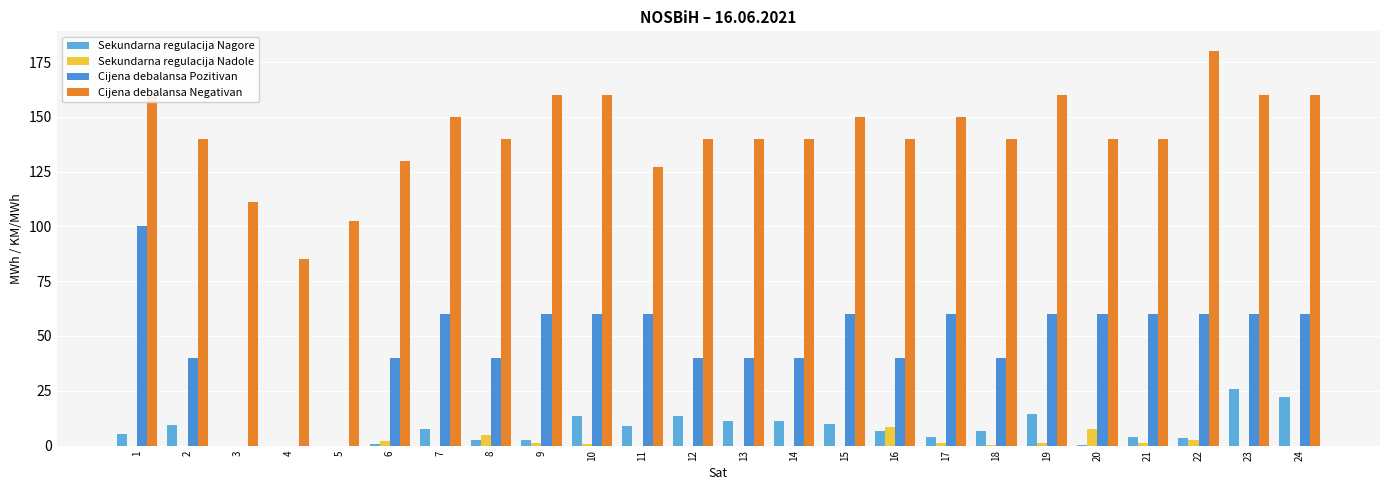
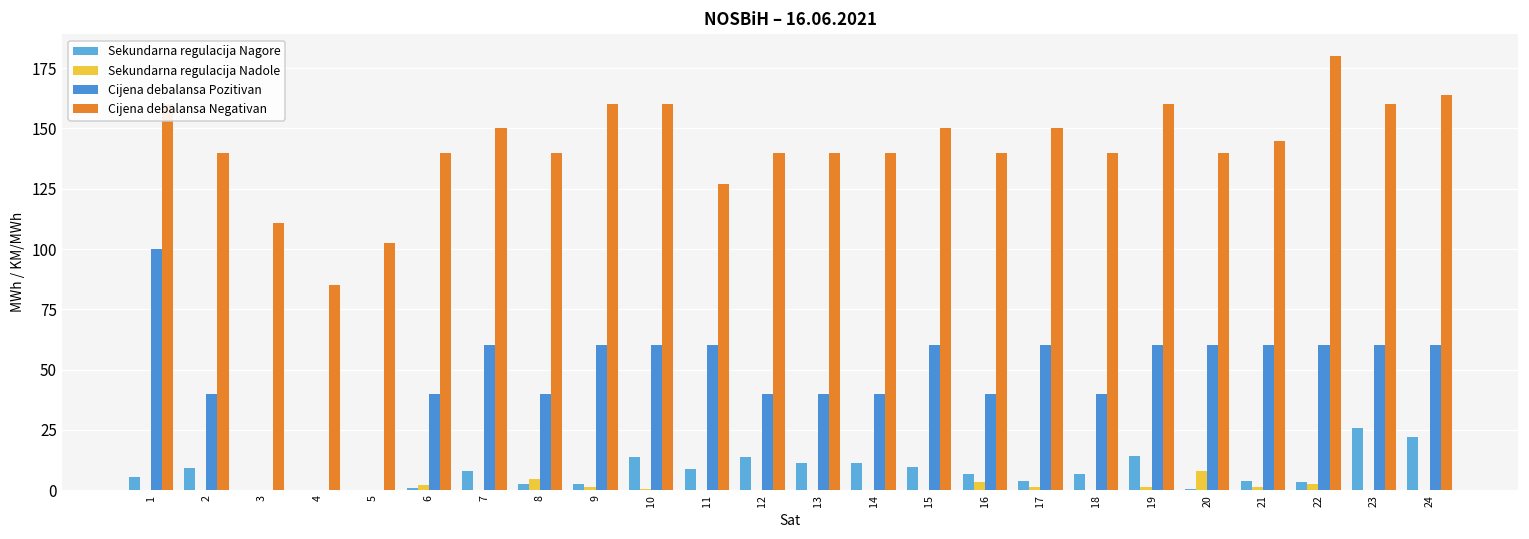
Cijena debalansa Negativan, 6: 130 -> 140
Sekundarna regulacija Nadole, 16: 8 -> 3
Cijena debalansa Negativan, 21: 140 -> 145
Cijena debalansa Negativan, 24: 160 -> 164
